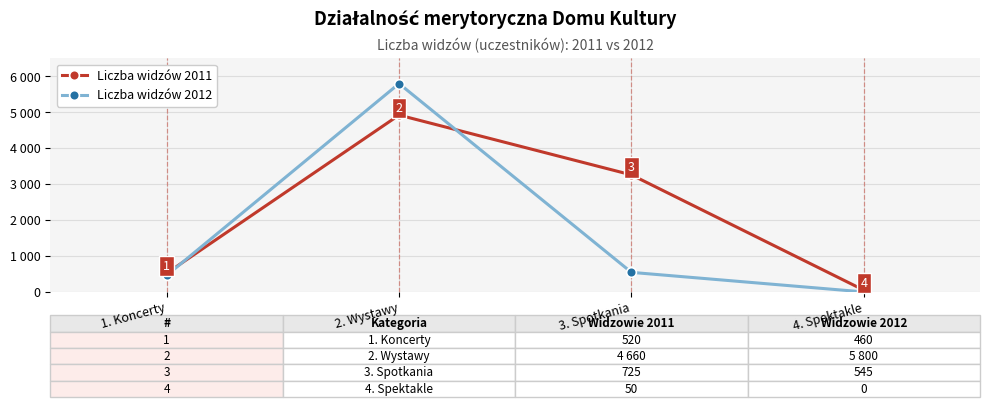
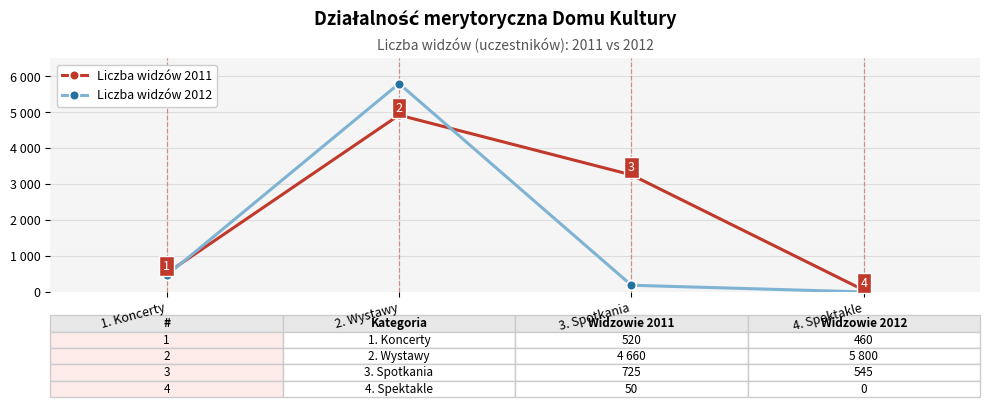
Liczba widzów 2012, 3. Spotkania: 500 -> 200
